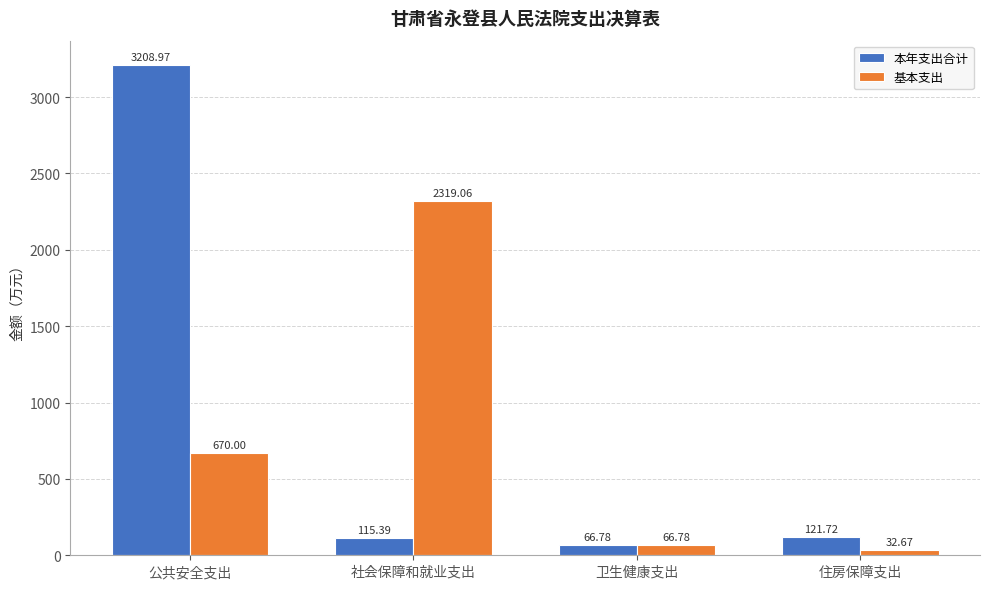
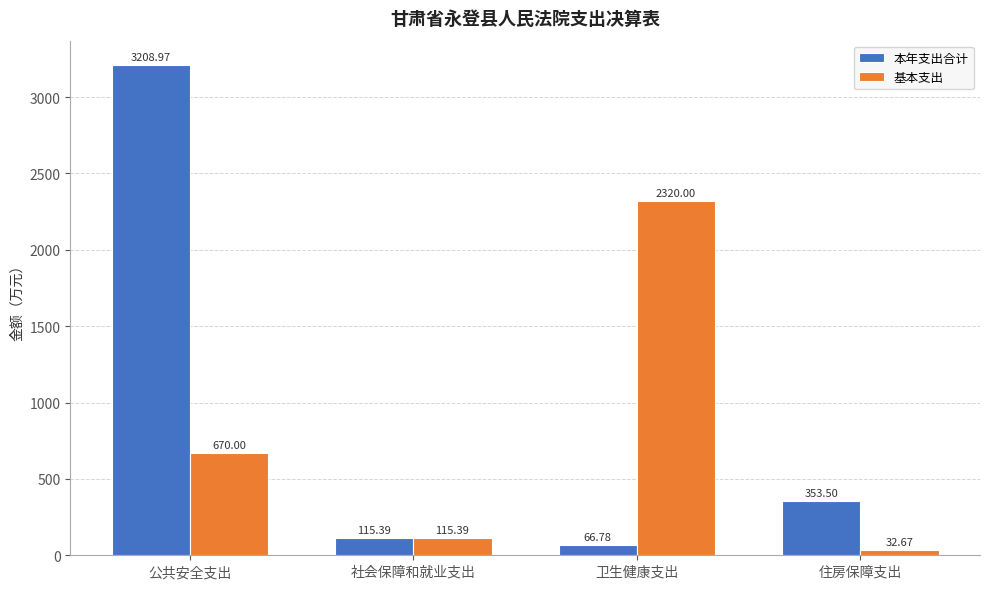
基本支出, 社会保障和就业支出: 2319.06 -> 115.39
基本支出, 卫生健康支出: 66.78 -> 2320.00
本年支出合计, 住房保障支出: 121.72 -> 353.50
